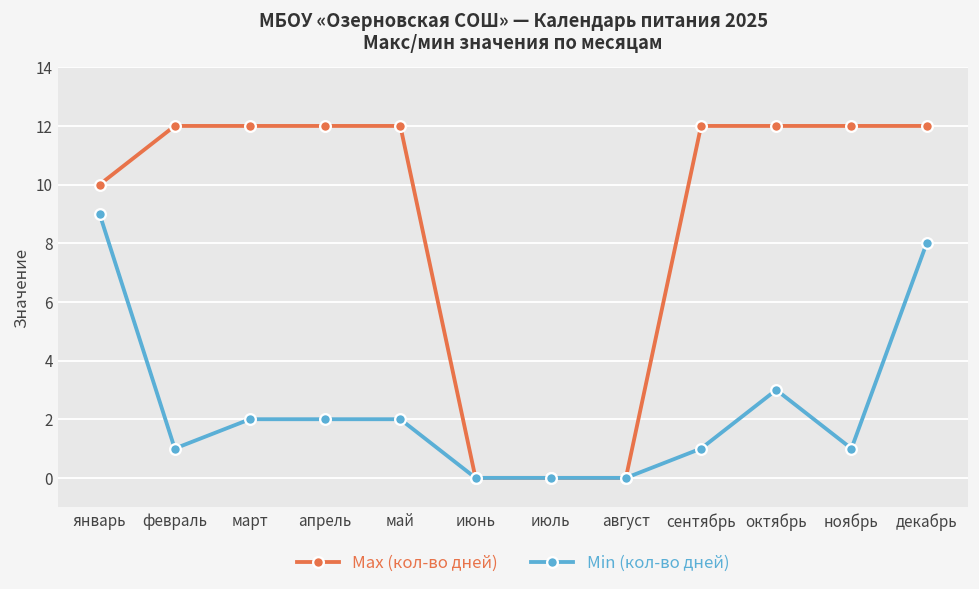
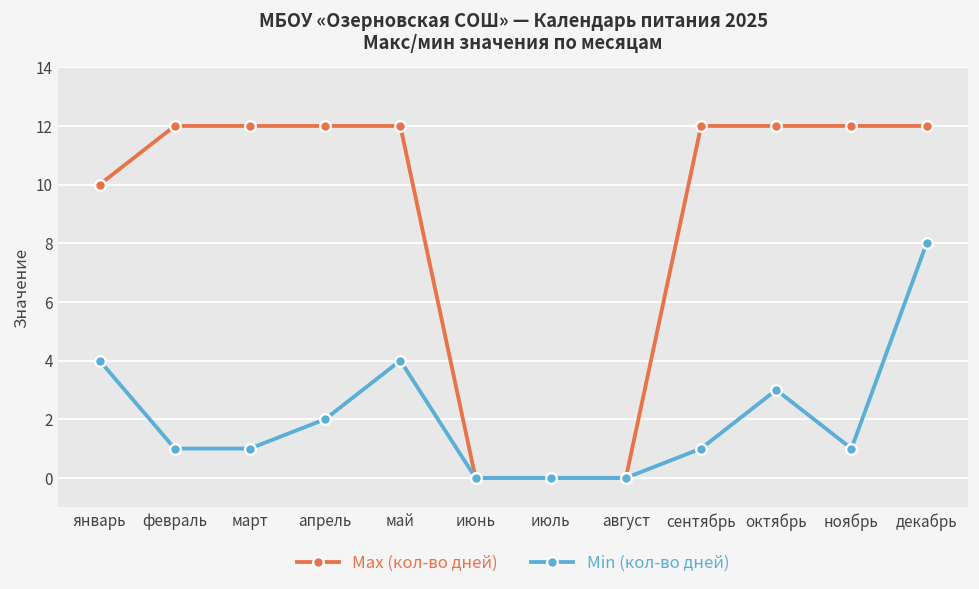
Min (кол-во дней), январь: 9 -> 4
Min (кол-во дней), март: 2 -> 1
Min (кол-во дней), май: 2 -> 4
